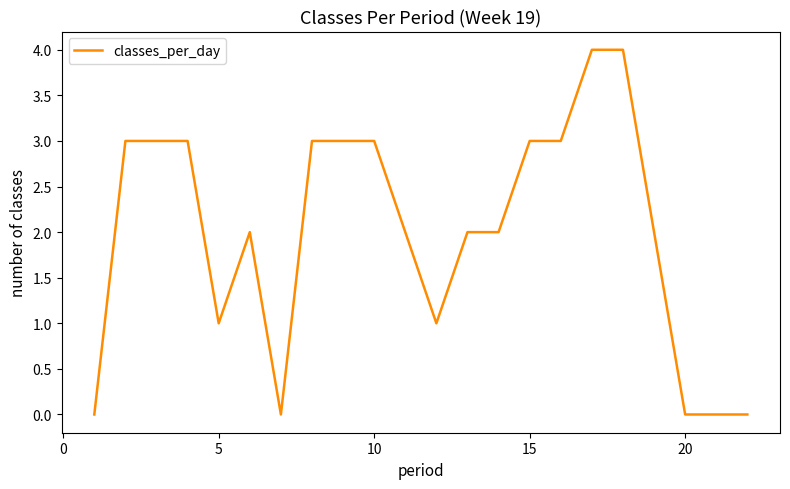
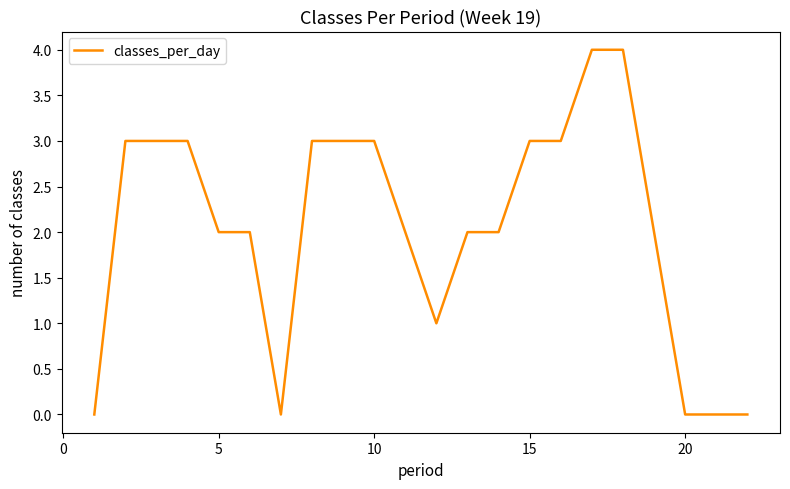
5: 1 -> 2
